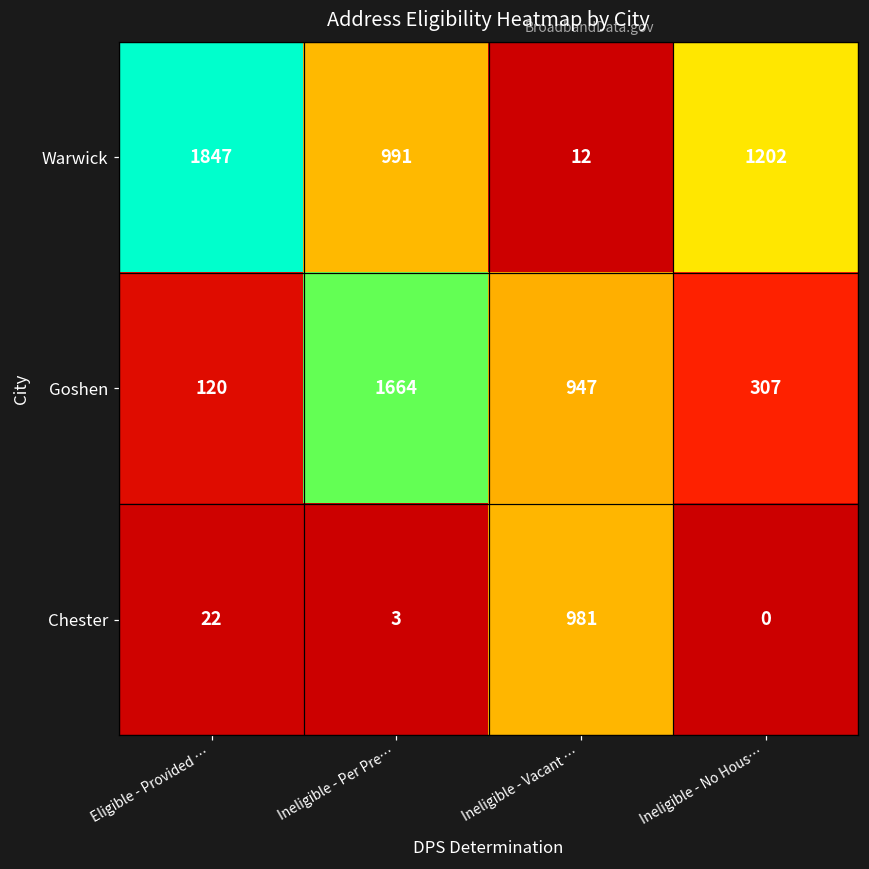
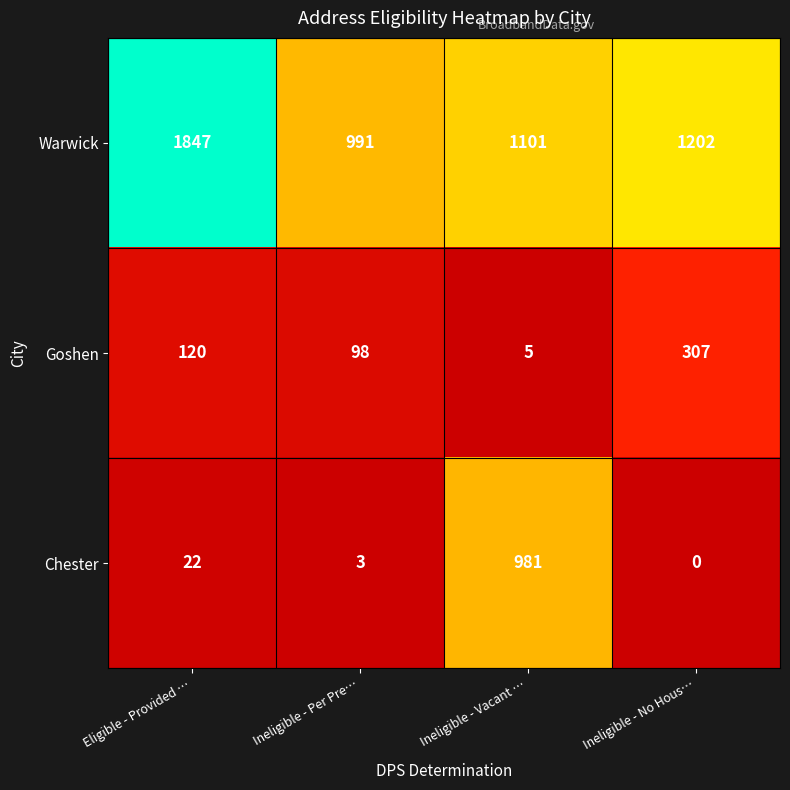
Warwick, Ineligible - Vacant …: 12 -> 1101
Goshen, Ineligible - Per Pre…: 1664 -> 98
Goshen, Ineligible - Vacant …: 947 -> 5
